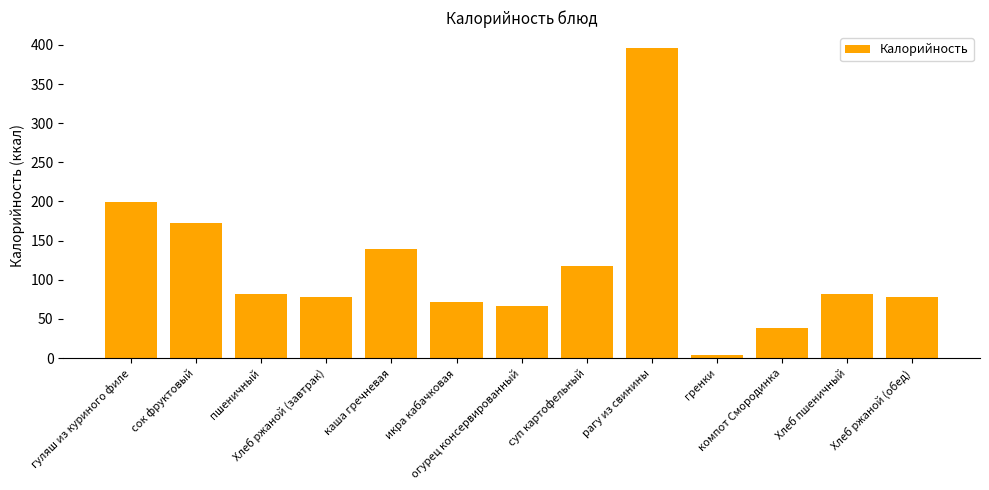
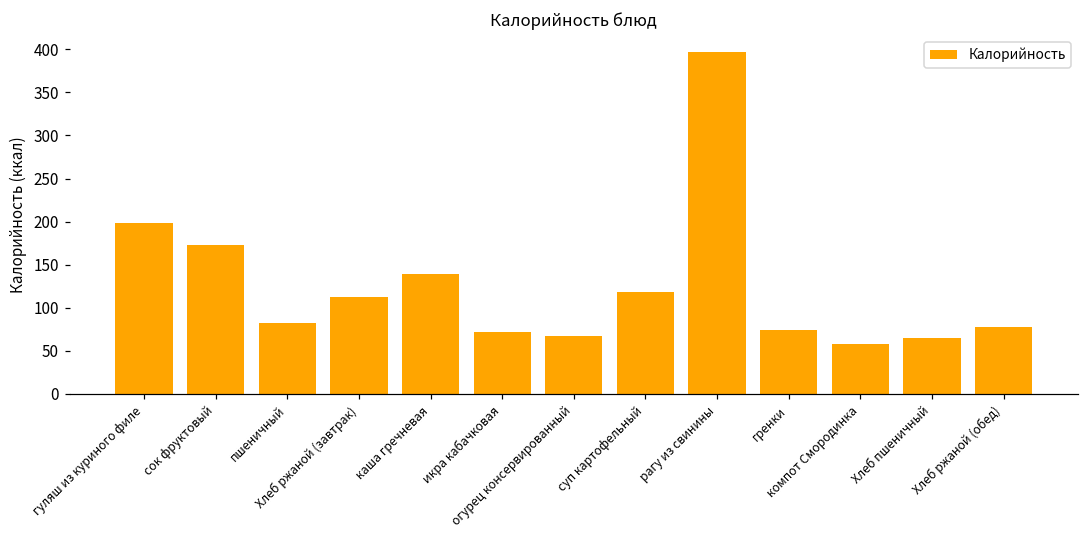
Хлеб ржаной (завтрак): 80 -> 110
гренки: 0 -> 70
компот Смородинка: 40 -> 60
Хлеб пшеничный: 80 -> 70
